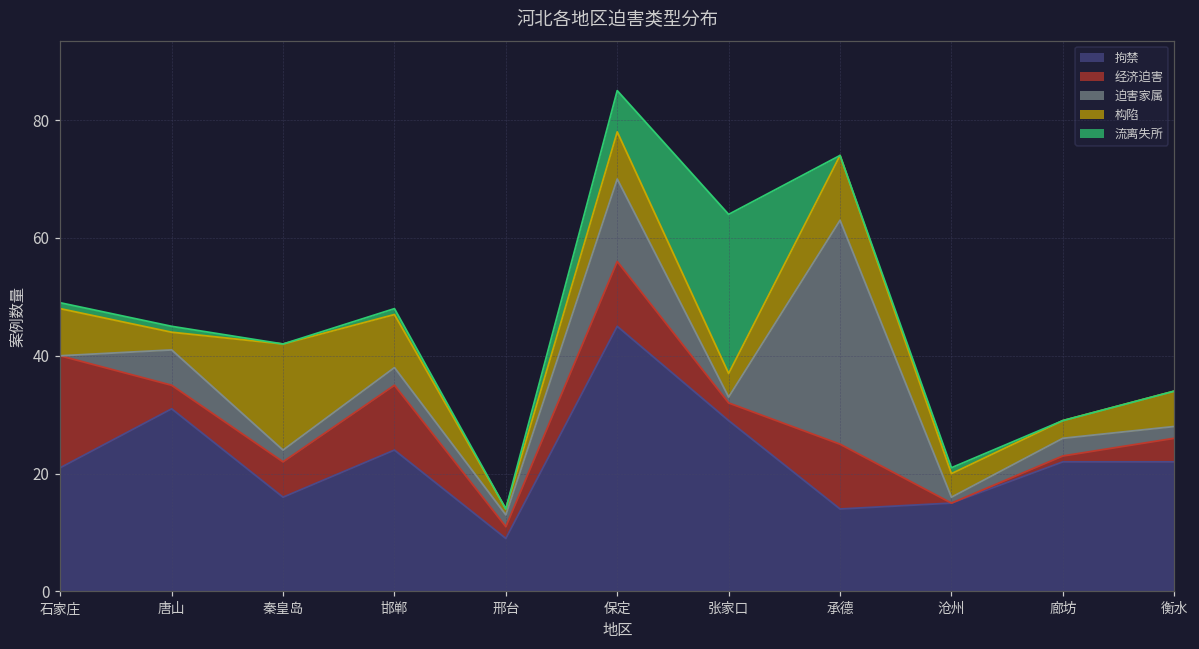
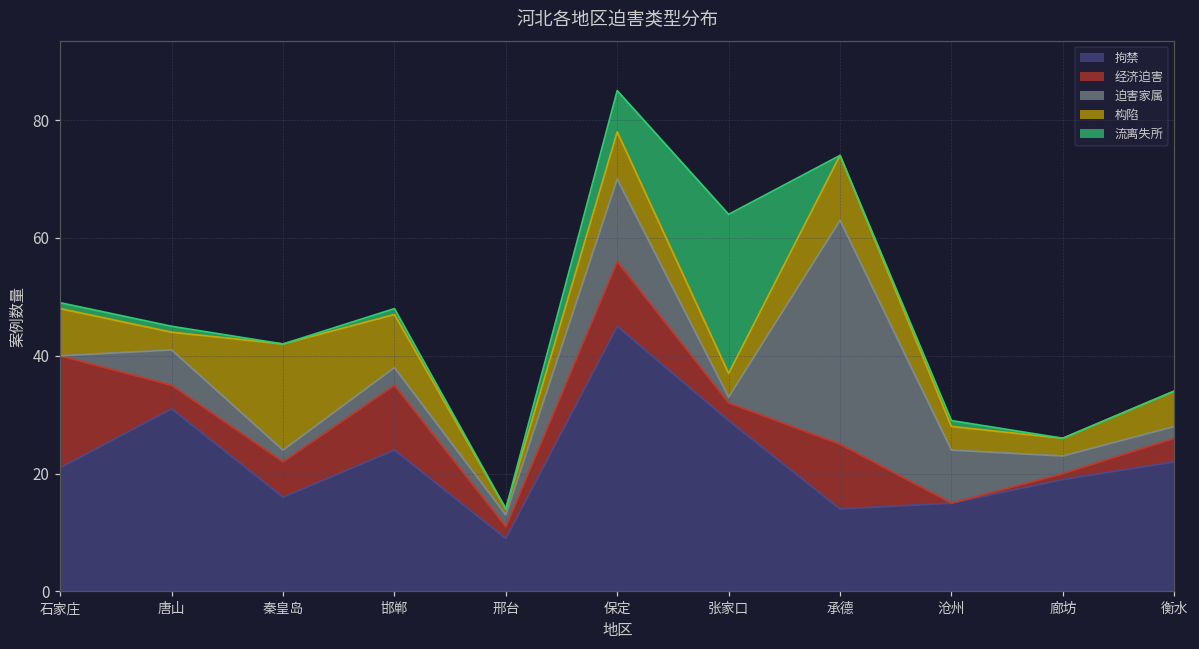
迫害家属, 沧州: 1 -> 9
拘禁, 廊坊: 22 -> 19
